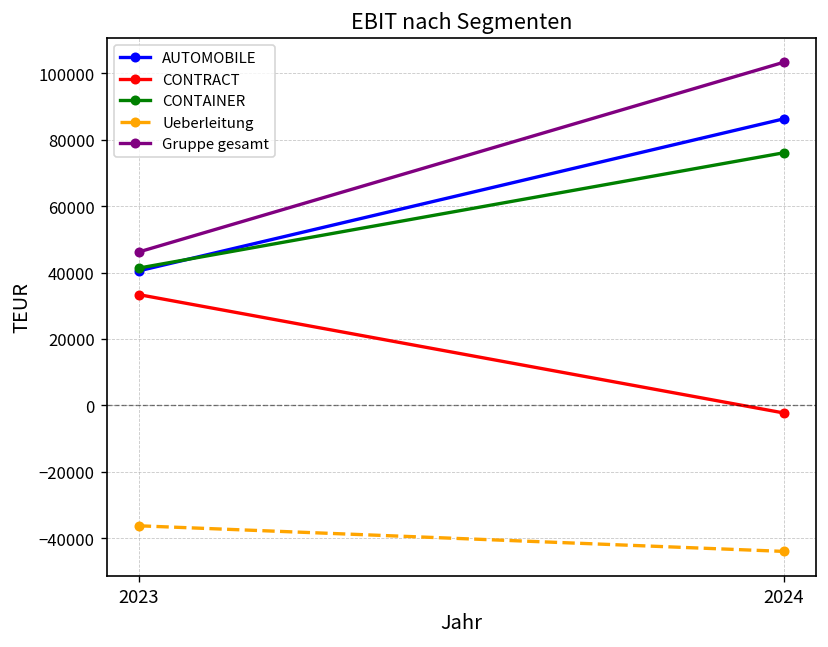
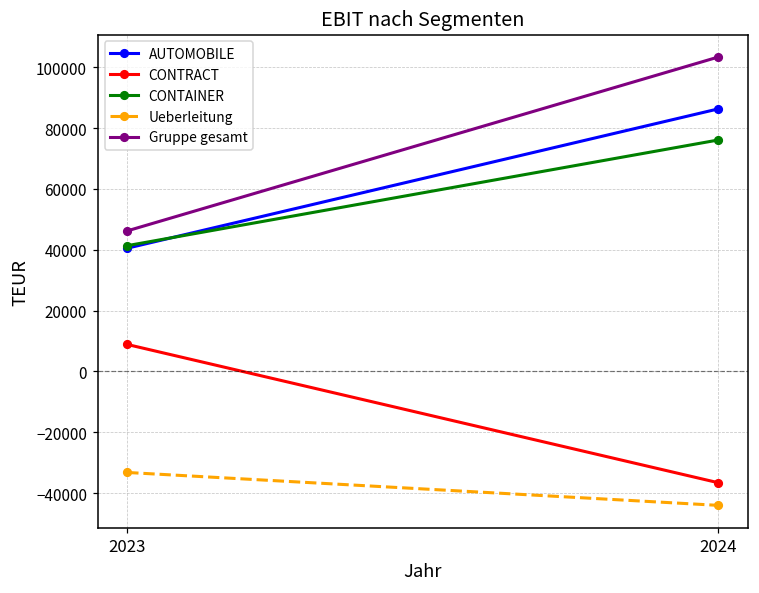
CONTRACT, 2023: 33000 -> 9000
Ueberleitung, 2023: -36000 -> -33000
CONTRACT, 2024: -2000 -> -37000
